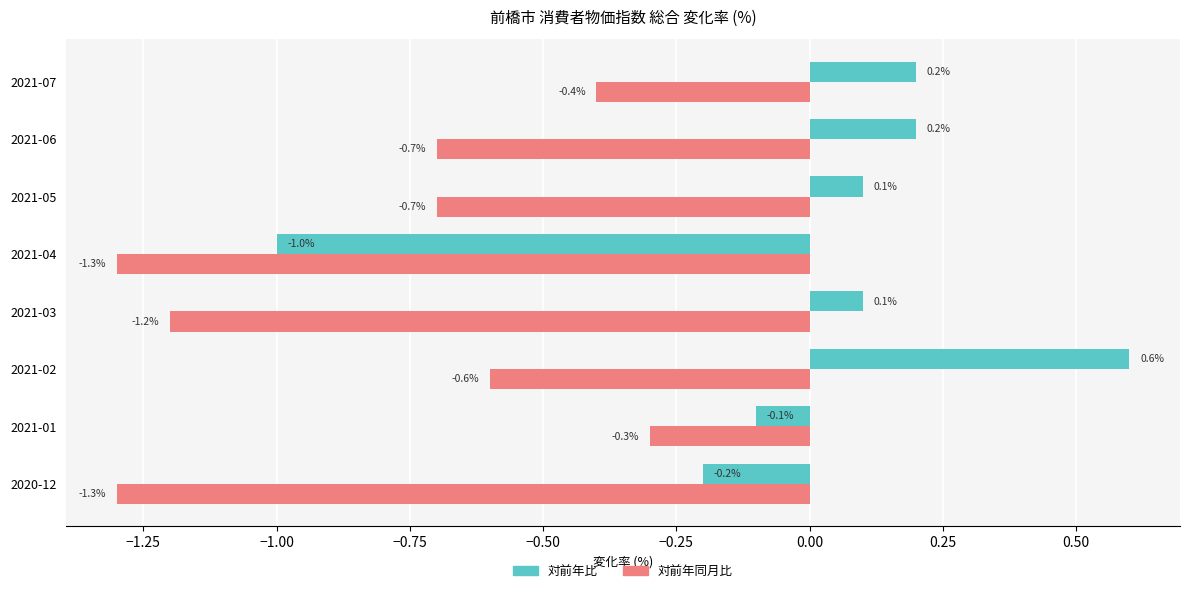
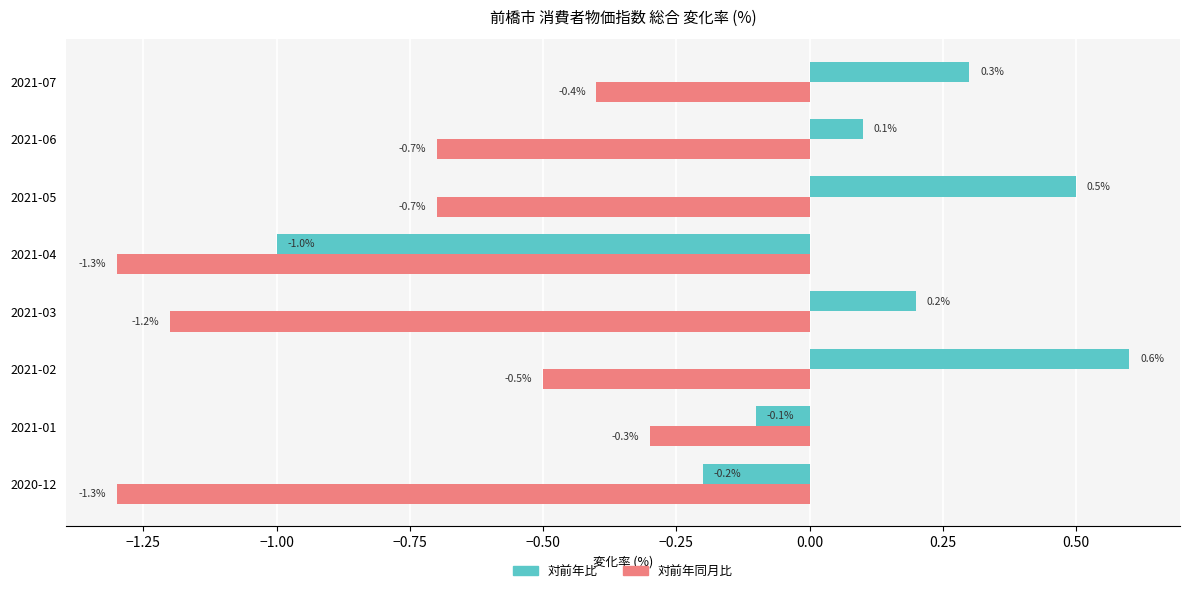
対前年比, 2021-07: 0.2% -> 0.3%
対前年比, 2021-06: 0.2% -> 0.1%
対前年比, 2021-05: 0.1% -> 0.5%
対前年比, 2021-03: 0.1% -> 0.2%
対前年同月比, 2021-02: -0.6% -> -0.5%
